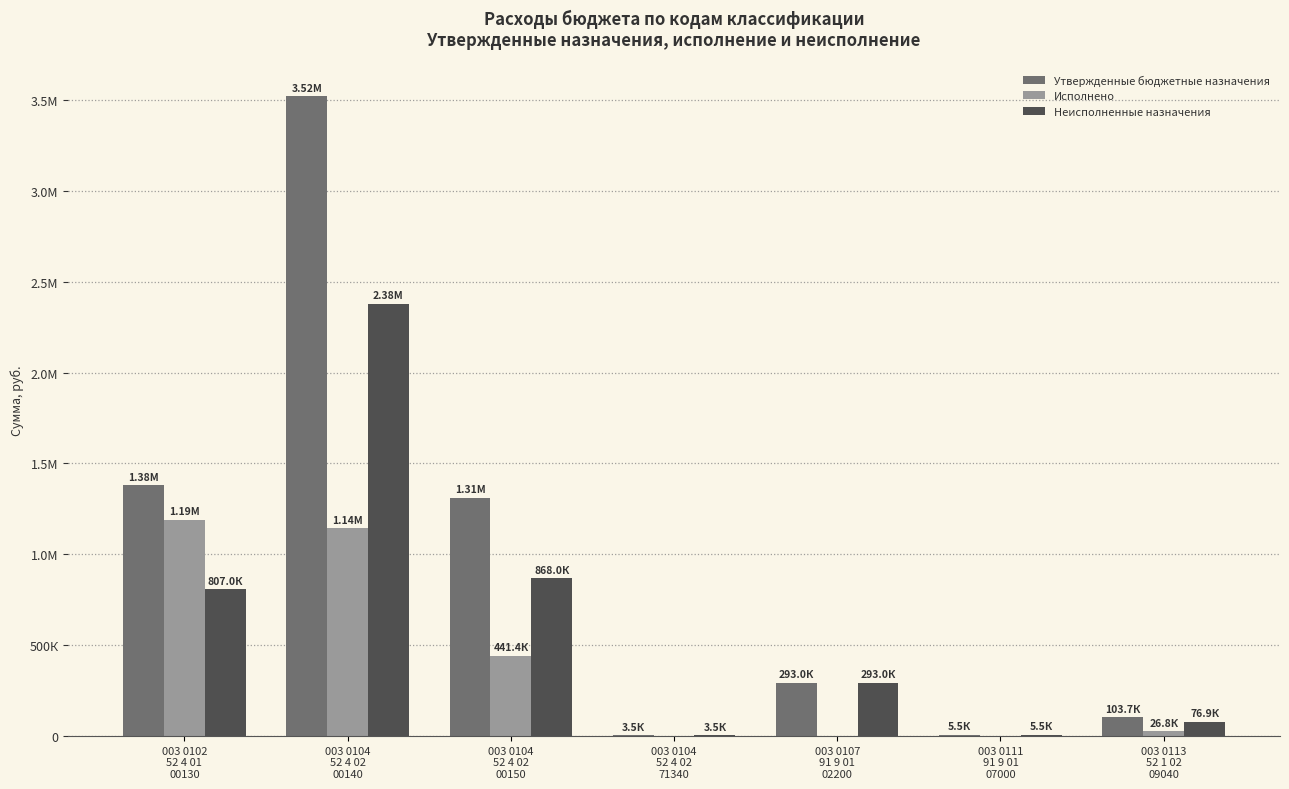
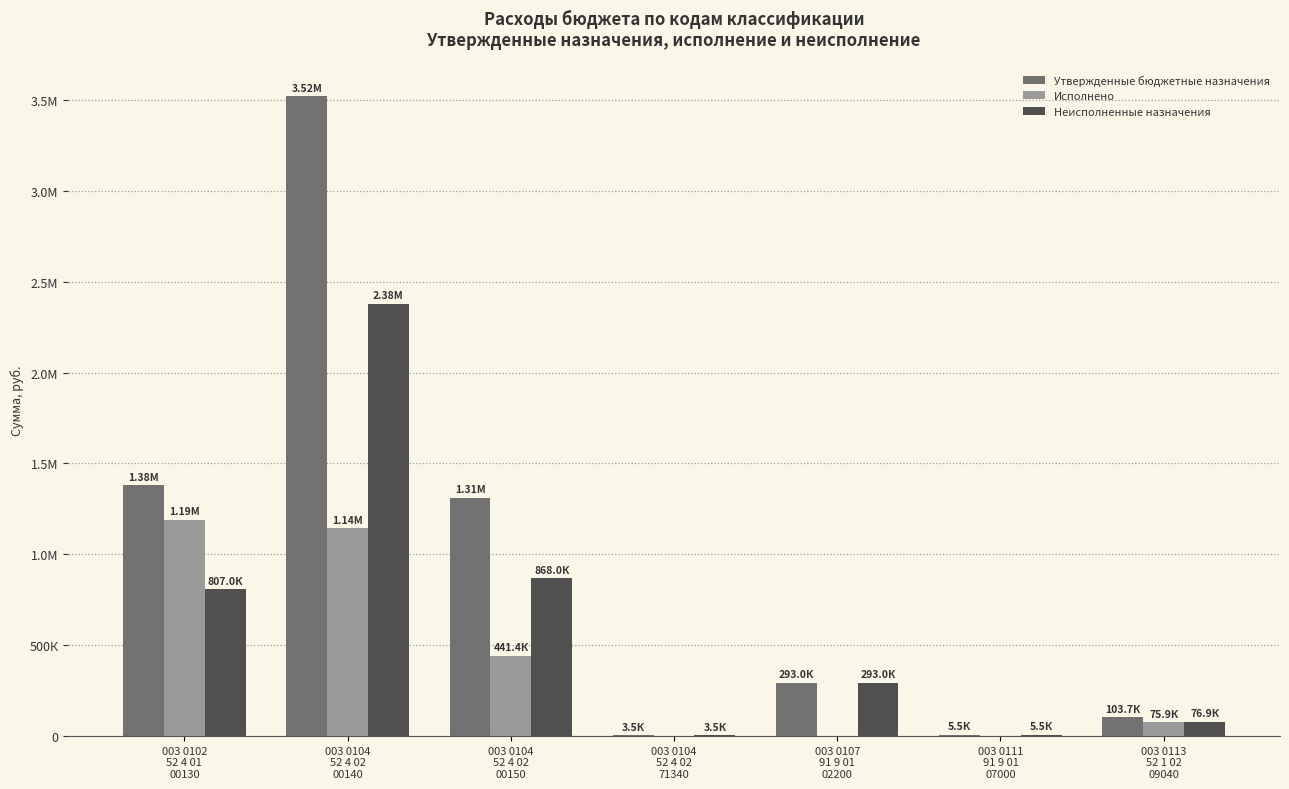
Исполнено, 003 0113 52 1 02 09040: 26.8К -> 75.9К
